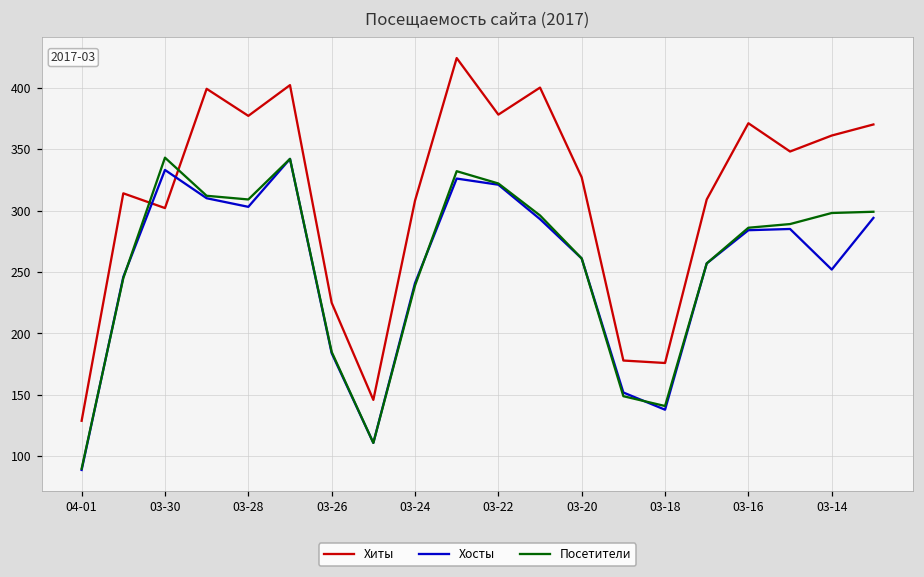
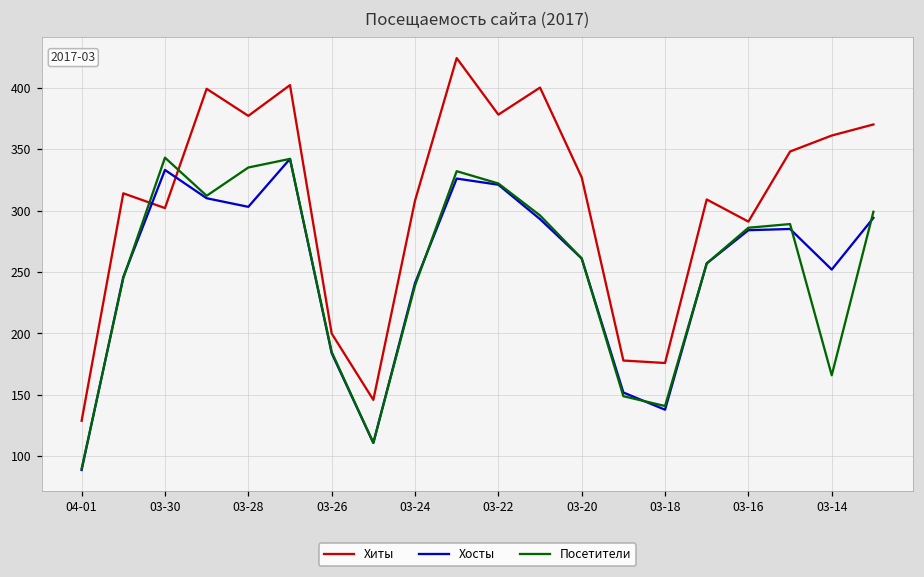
Посетители, 03-28: 309 -> 335
Хиты, 03-26: 225 -> 200
Хиты, 03-16: 371 -> 291
Посетители, 03-14: 298 -> 166
